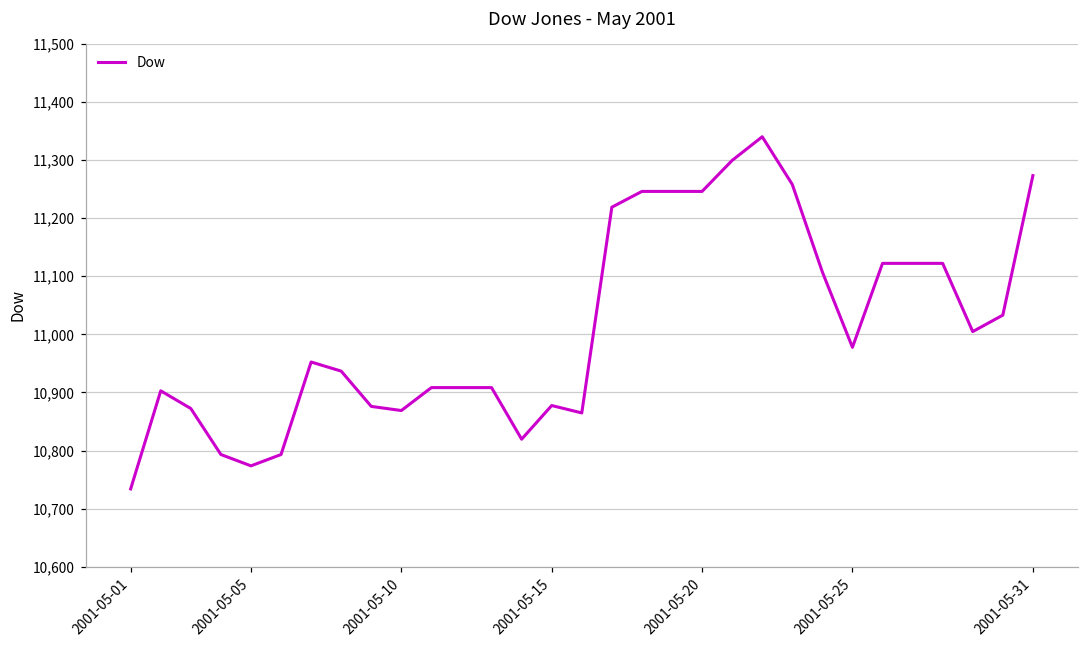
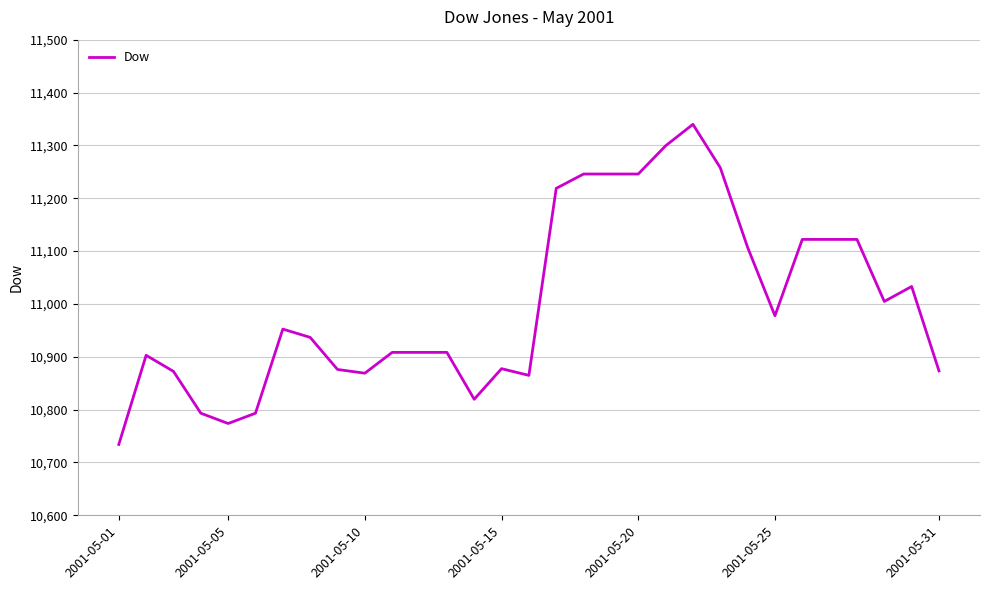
2001-05-31: 11,270 -> 10,870
